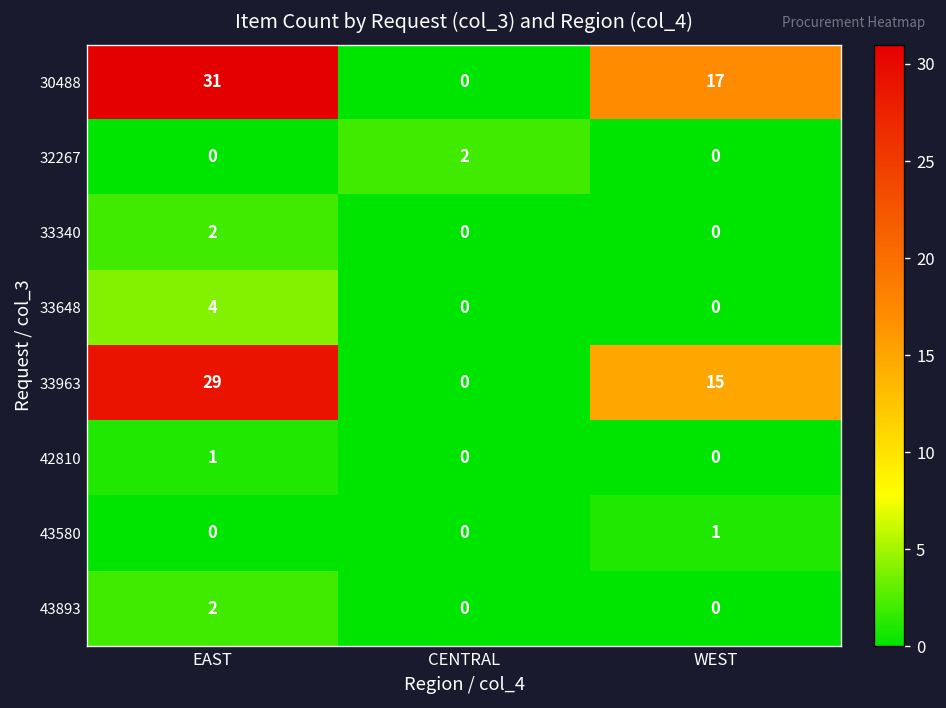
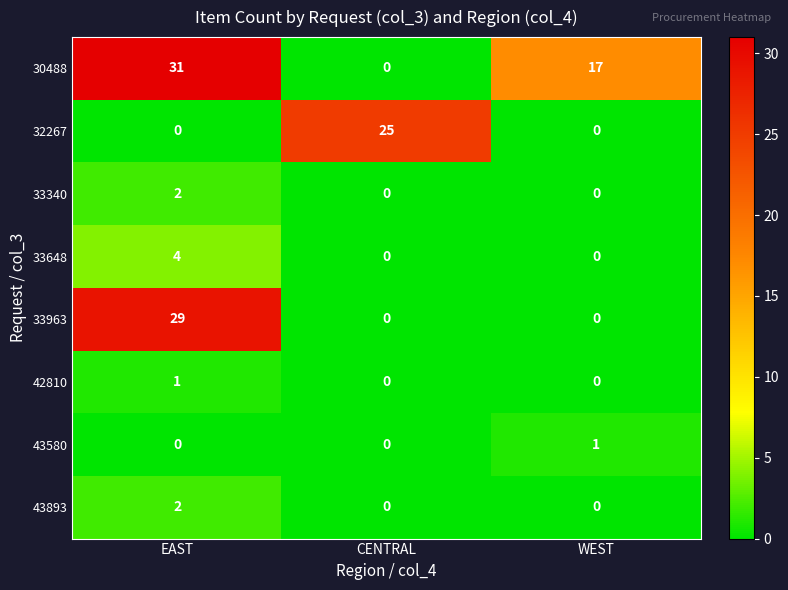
32267, CENTRAL: 2 -> 25
33963, WEST: 15 -> 0
